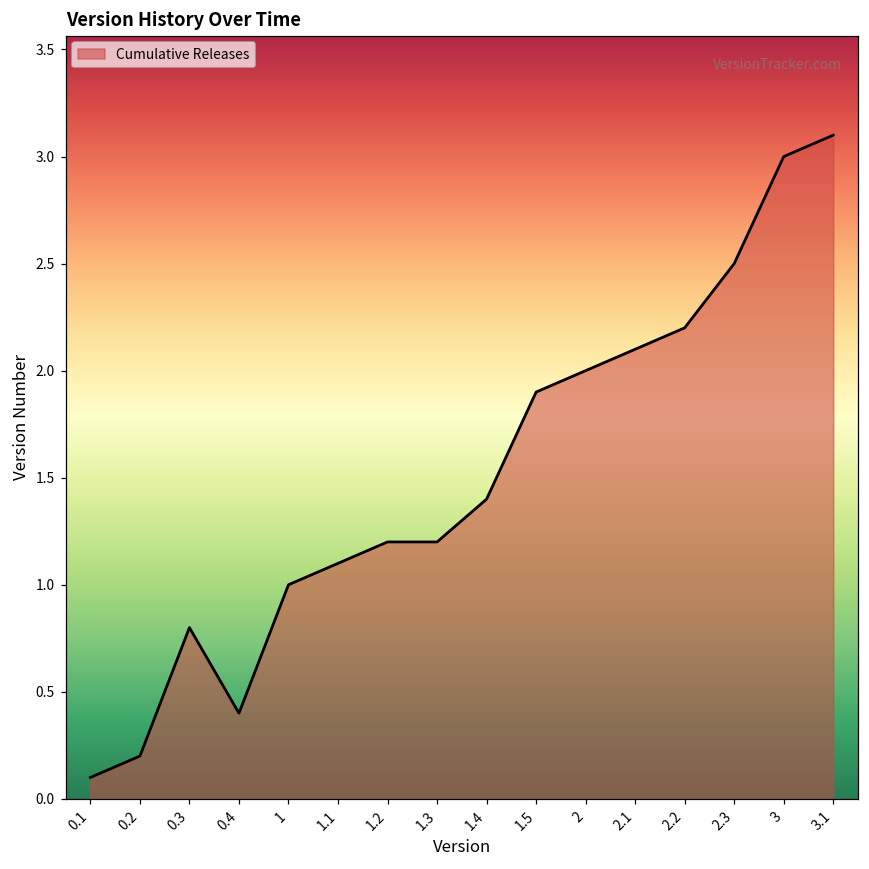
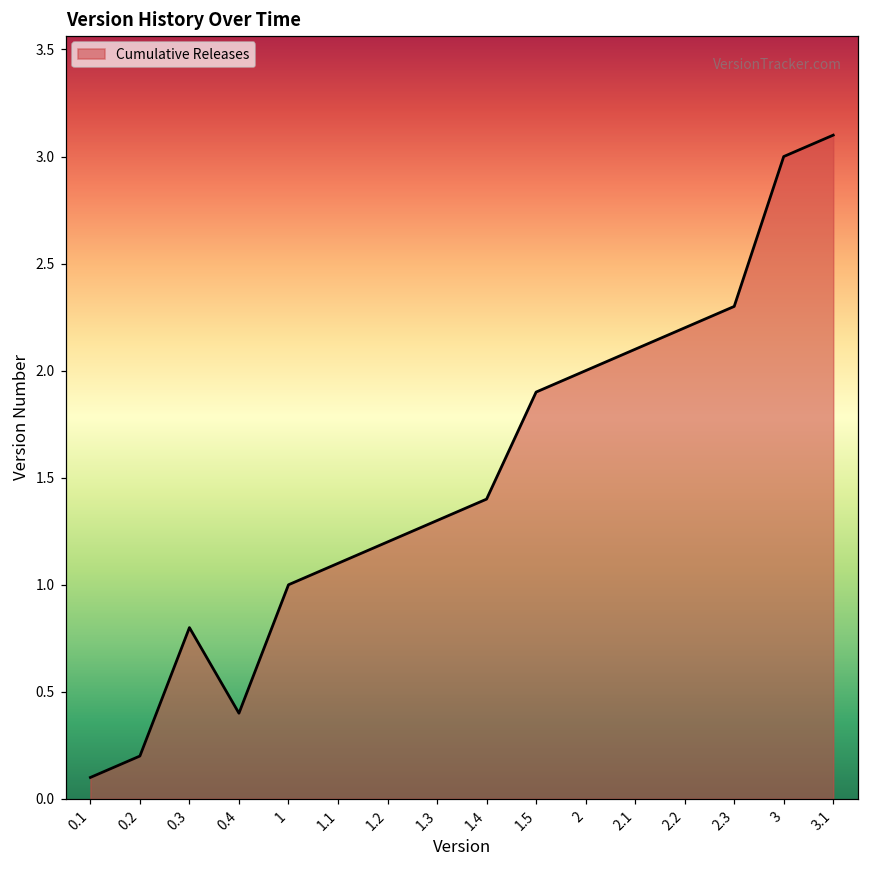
1.3: 1.2 -> 1.3
2.3: 2.5 -> 2.3
